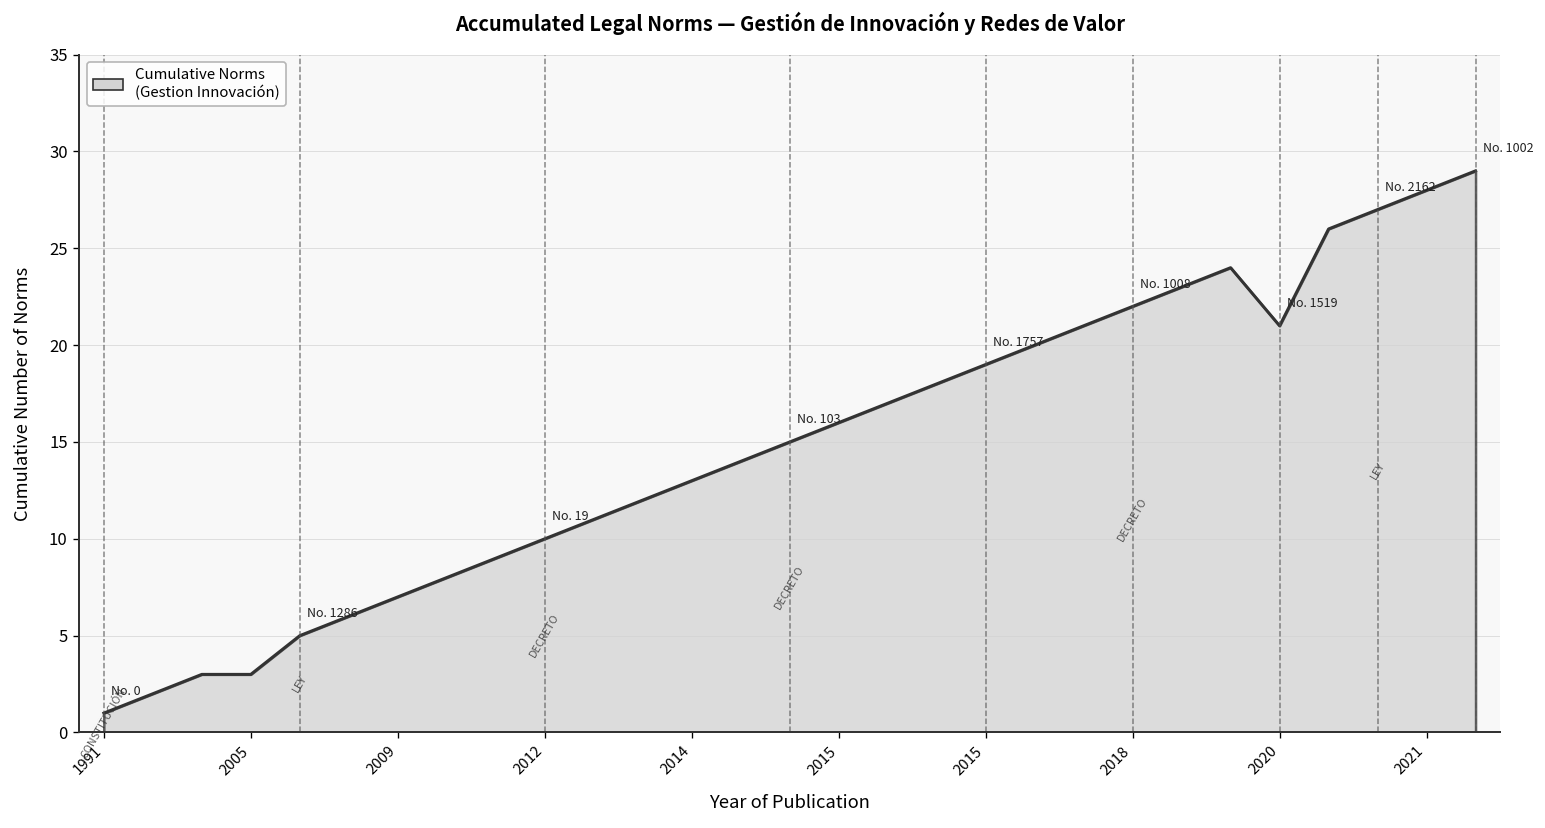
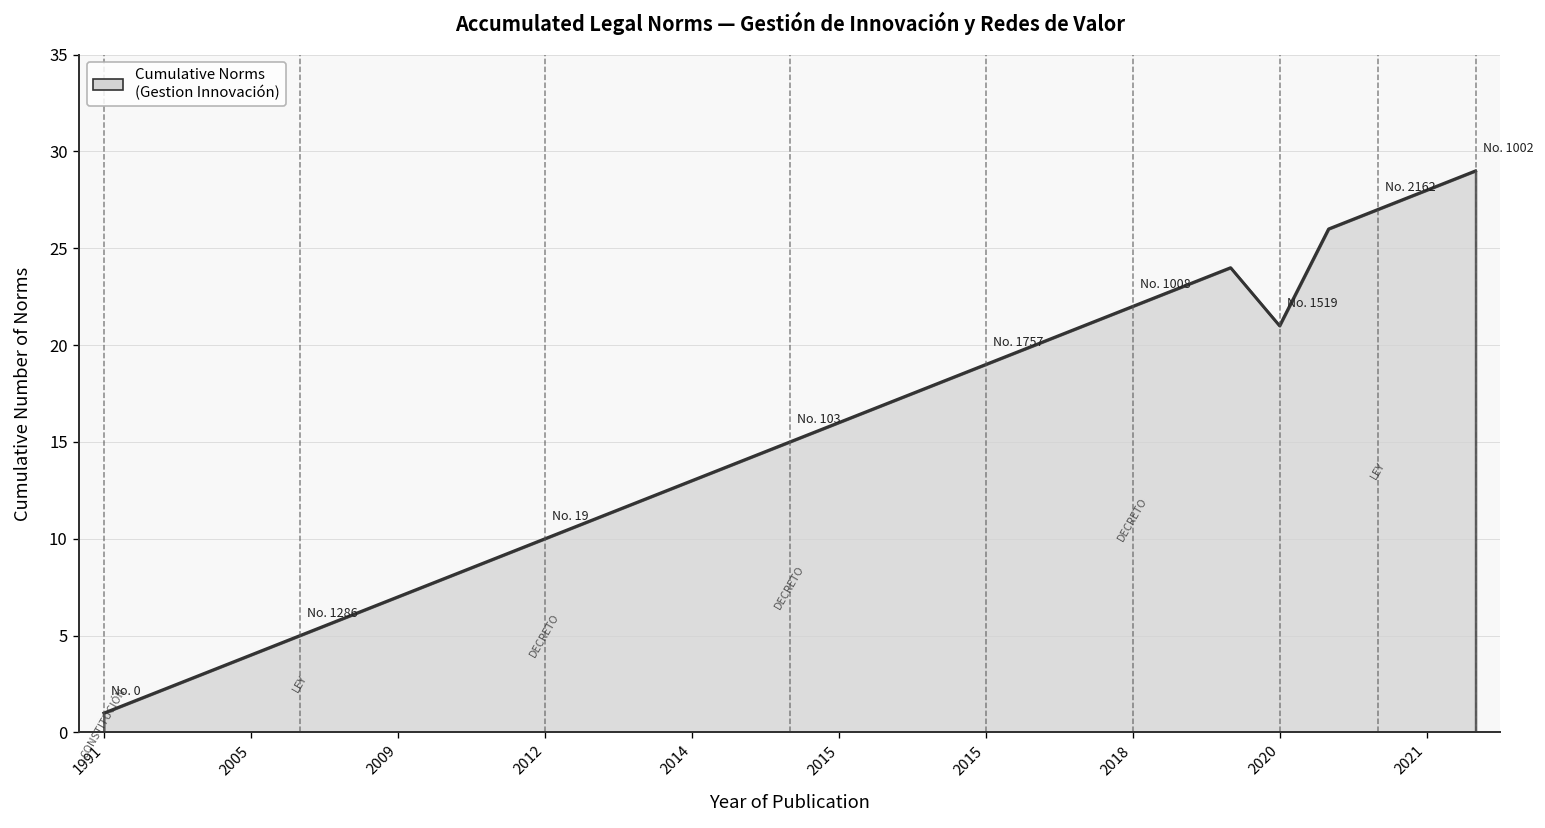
2005: 3 -> 4
